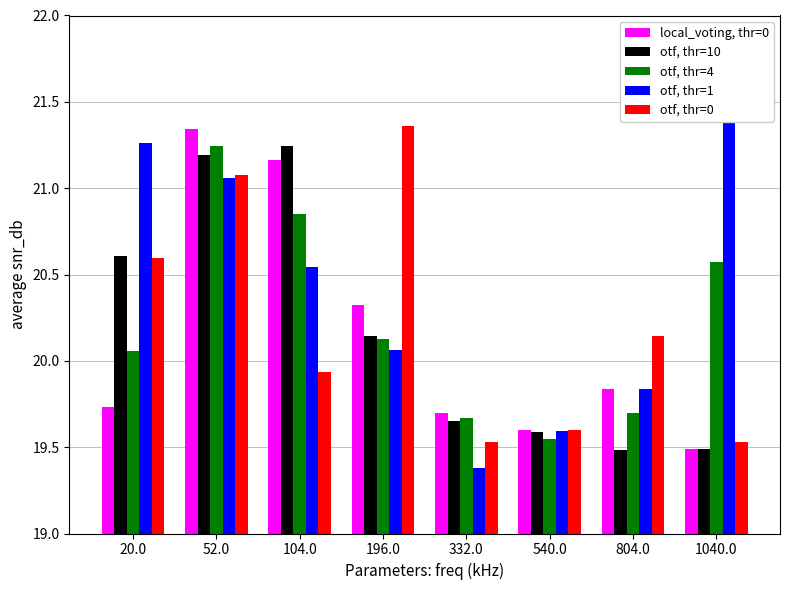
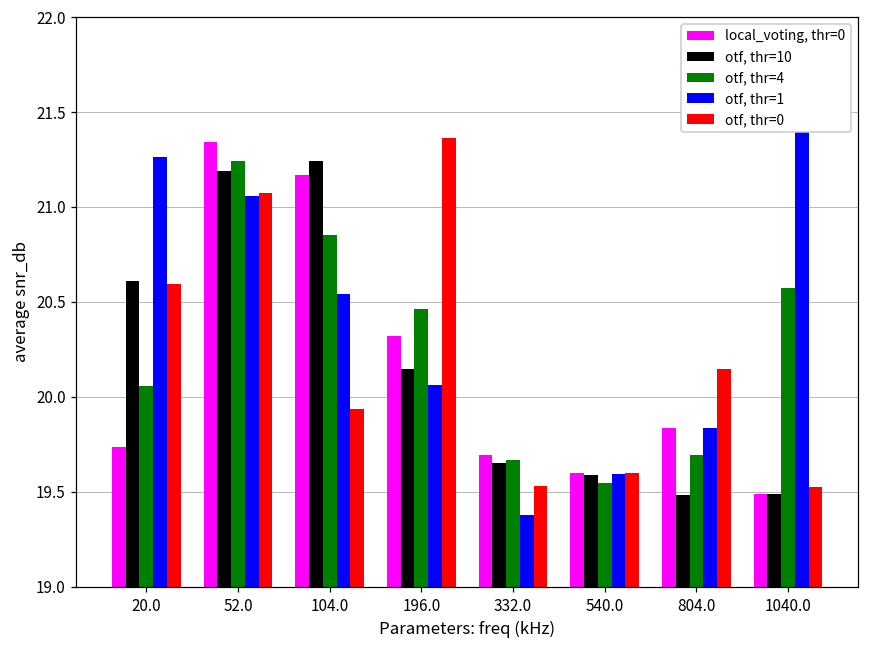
otf, thr=4, 196.0: 20.13 -> 20.46
